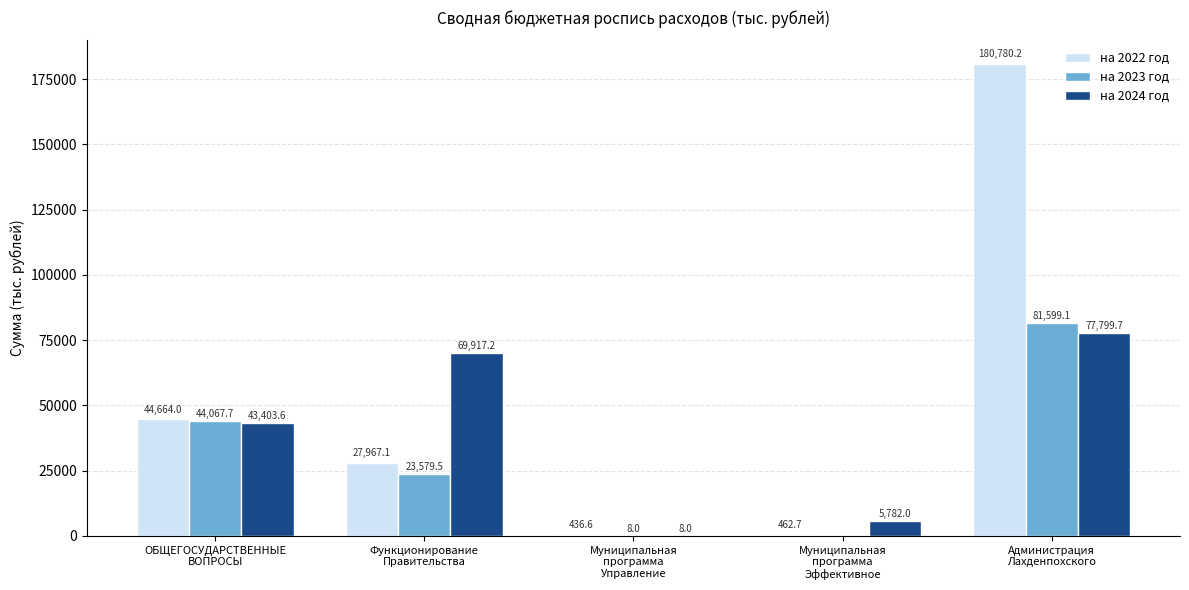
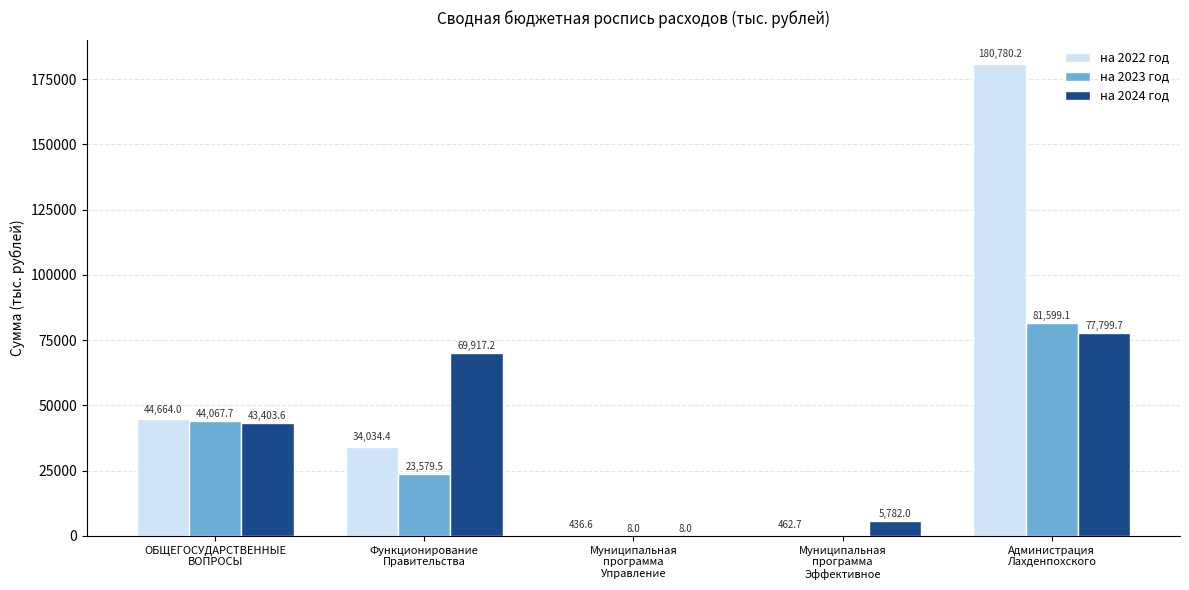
на 2022 год, Функционирование Правительства: 27,967.1 -> 34,034.4
